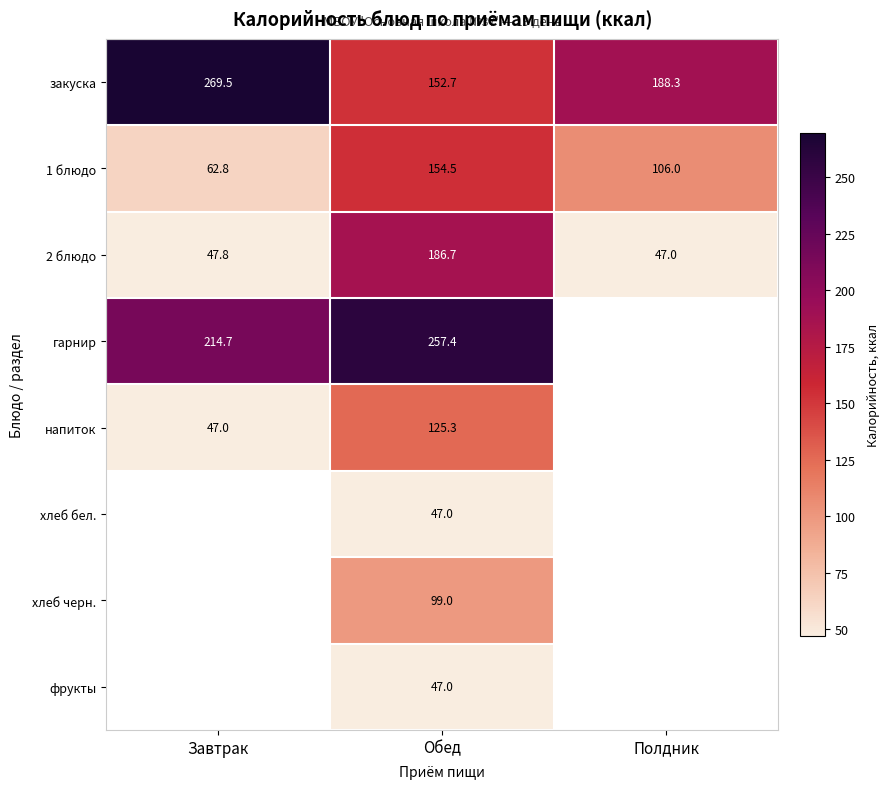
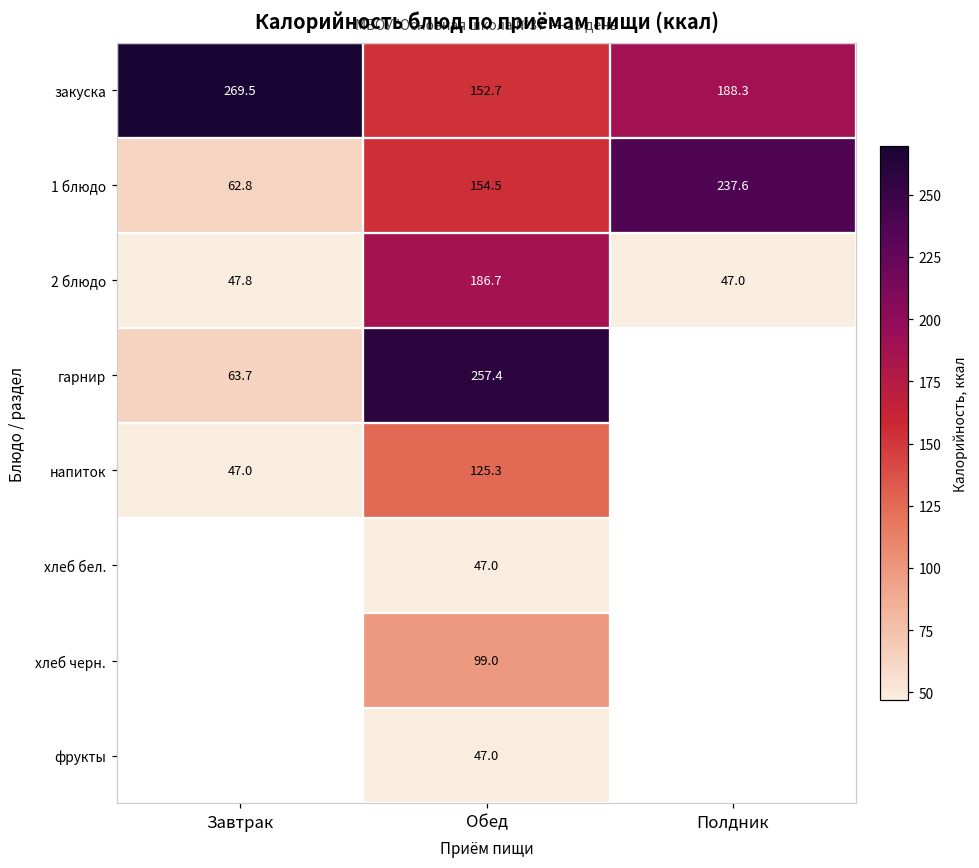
1 блюдо, Полдник: 106.0 -> 237.6
гарнир, Завтрак: 214.7 -> 63.7
